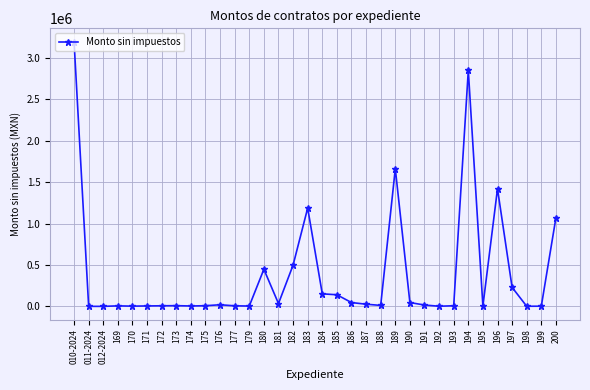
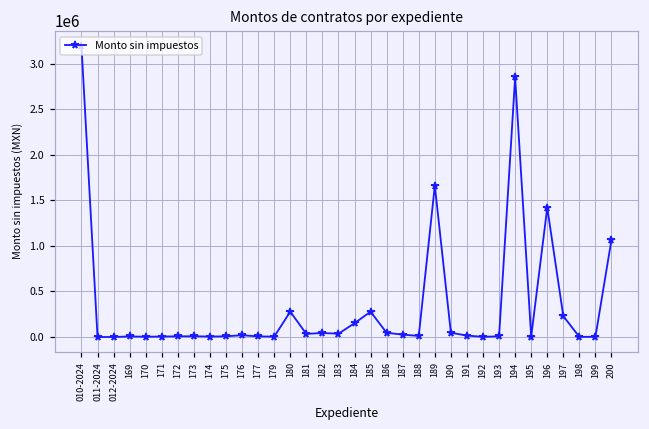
180: 400000 -> 300000
182: 500000 -> 0
183: 1200000 -> 0
185: 100000 -> 300000
